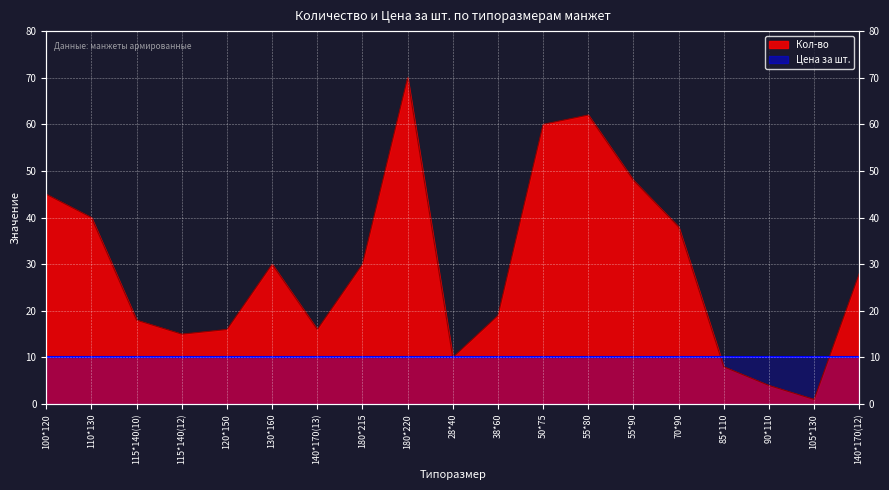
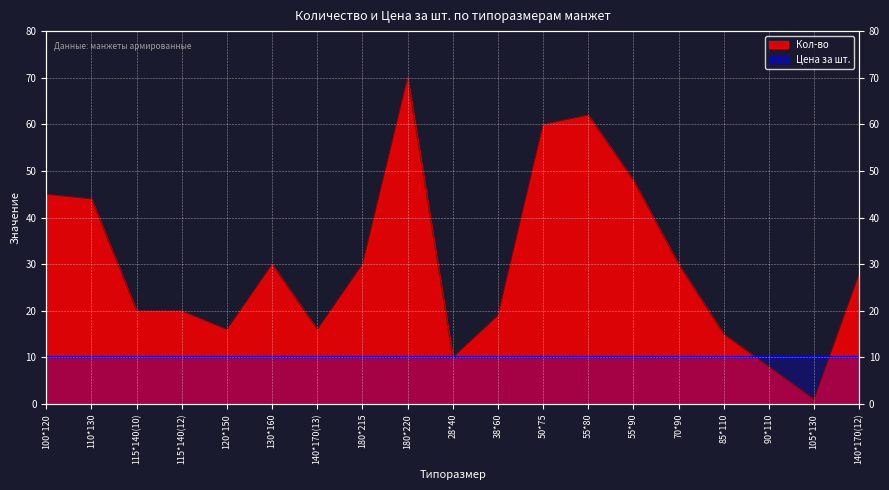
Кол-во, 110*130: 40 -> 44
Кол-во, 115*140(10): 18 -> 20
Кол-во, 115*140(12): 15 -> 20
Кол-во, 70*90: 38 -> 30
Кол-во, 85*110: 8 -> 15
Кол-во, 90*110: 4 -> 8
